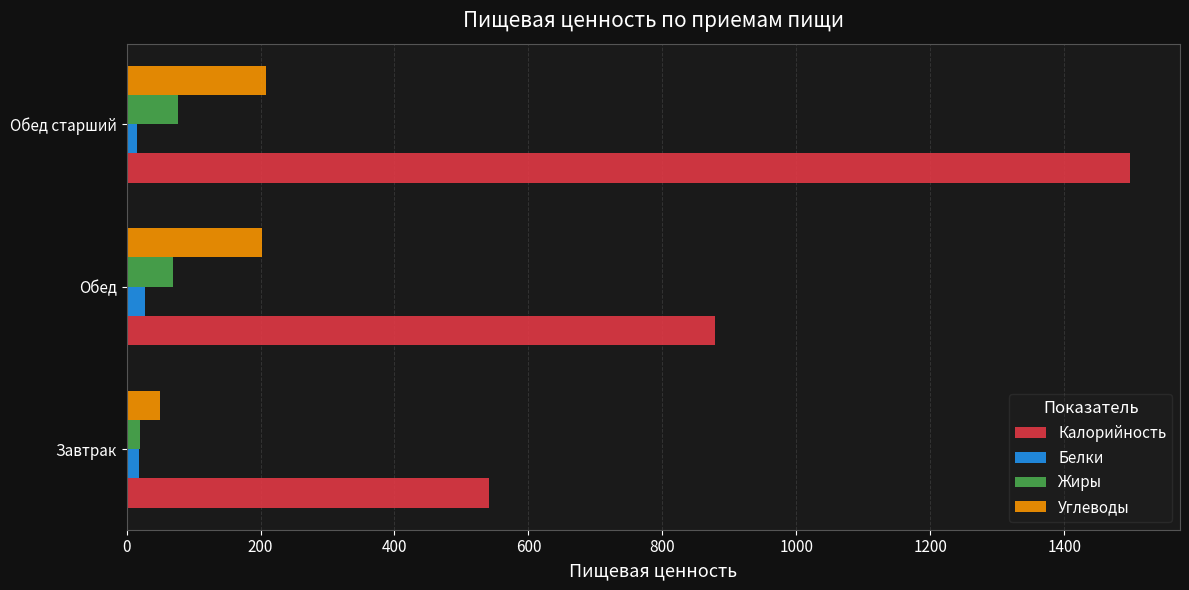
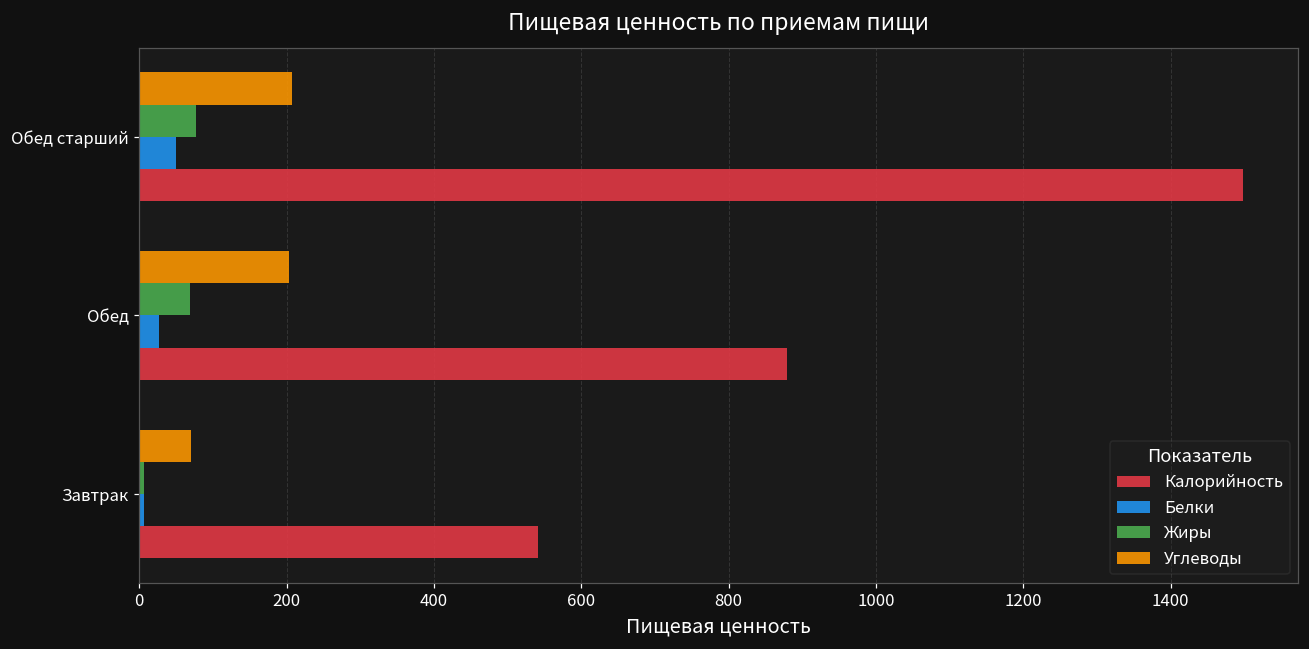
Белки, Обед старший: 10 -> 50
Углеводы, Завтрак: 50 -> 70
Жиры, Завтрак: 20 -> 10
Белки, Завтрак: 20 -> 10
